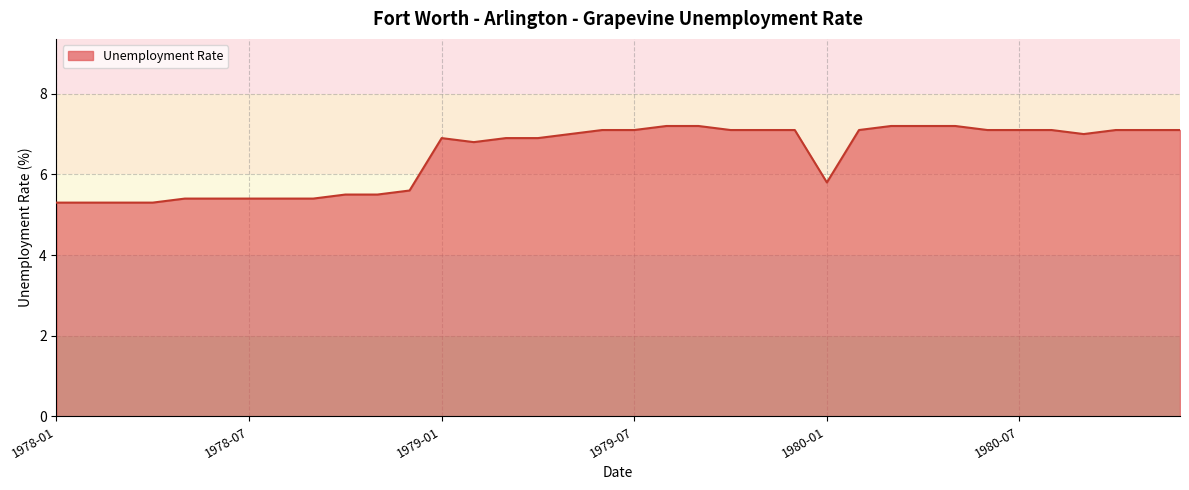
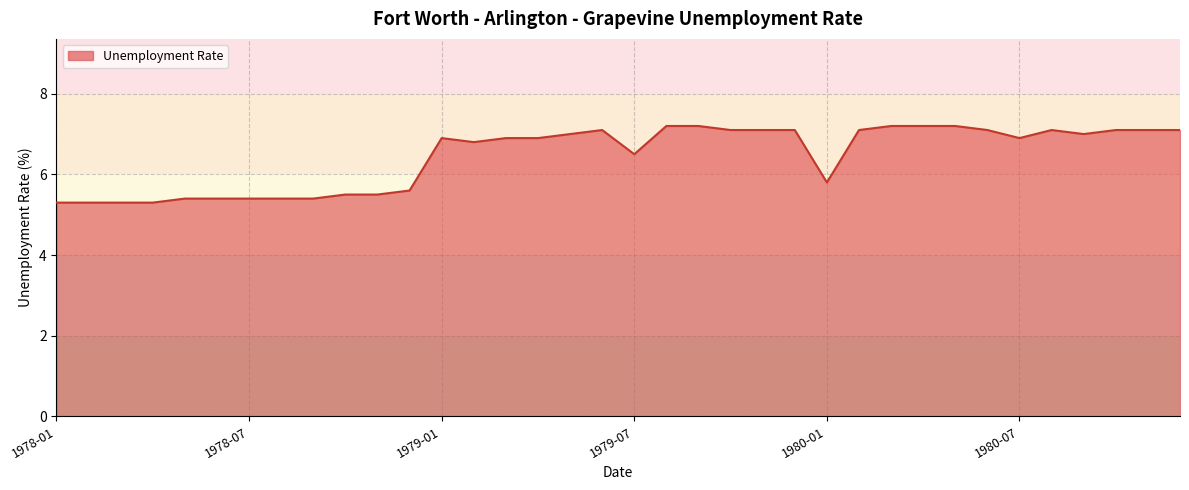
1979-07: 7.1 -> 6.5
1980-07: 7.1 -> 6.9
